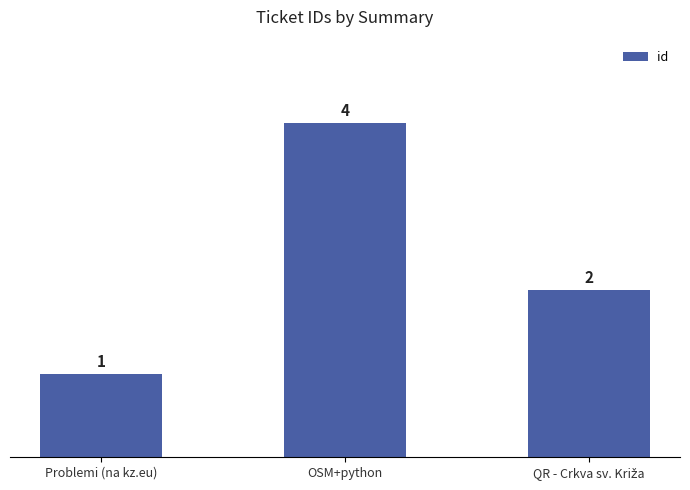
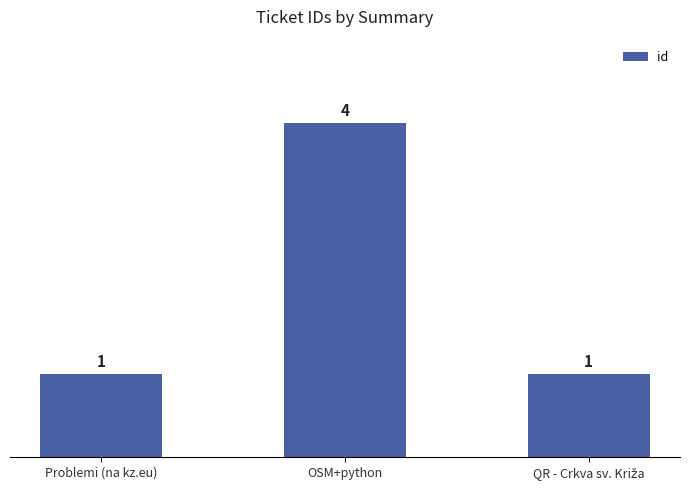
QR - Crkva sv. Križa: 2 -> 1
